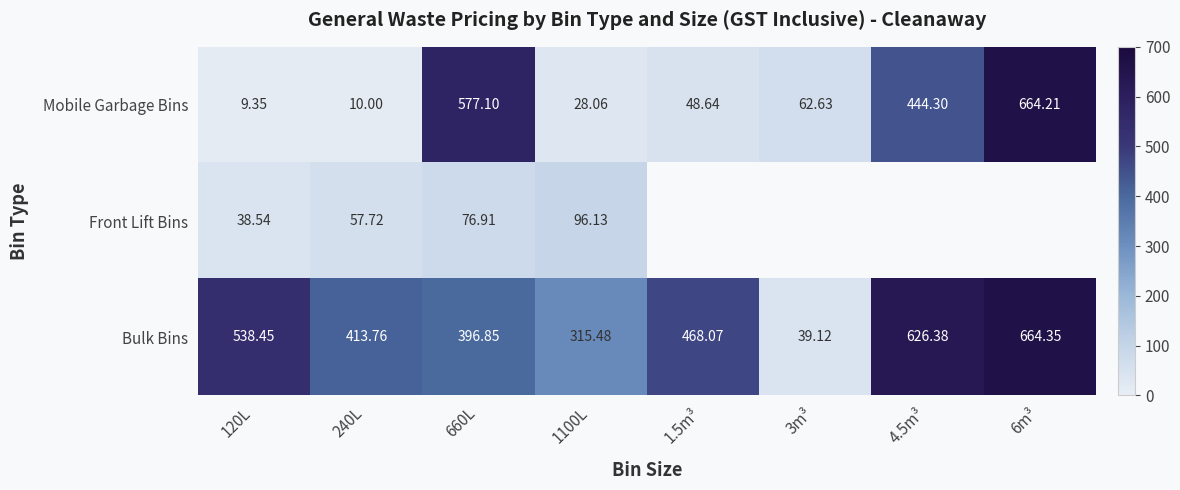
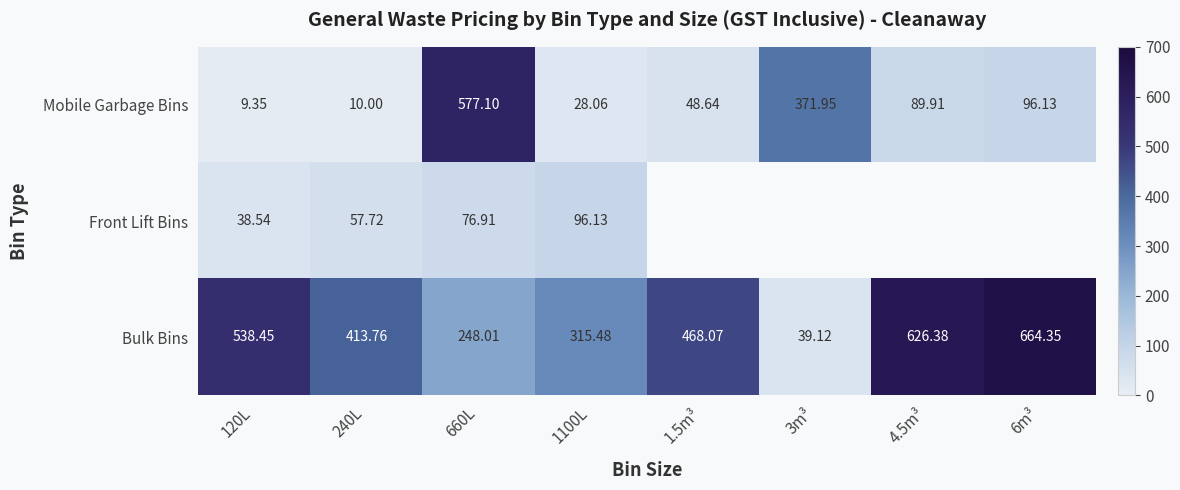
Mobile Garbage Bins, 3m³: 62.63 -> 371.95
Mobile Garbage Bins, 4.5m³: 444.30 -> 89.91
Mobile Garbage Bins, 6m³: 664.21 -> 96.13
Bulk Bins, 660L: 396.85 -> 248.01
